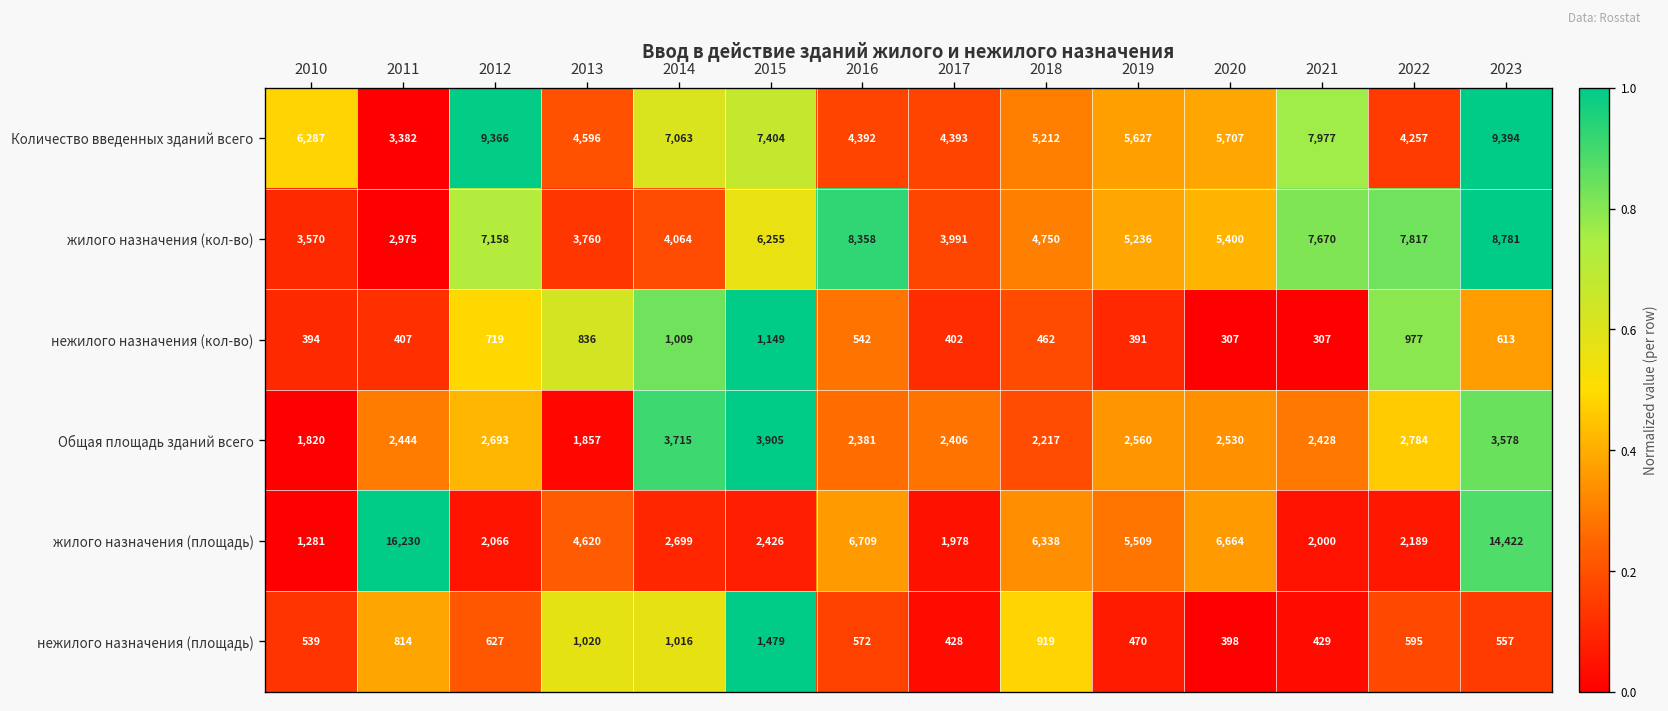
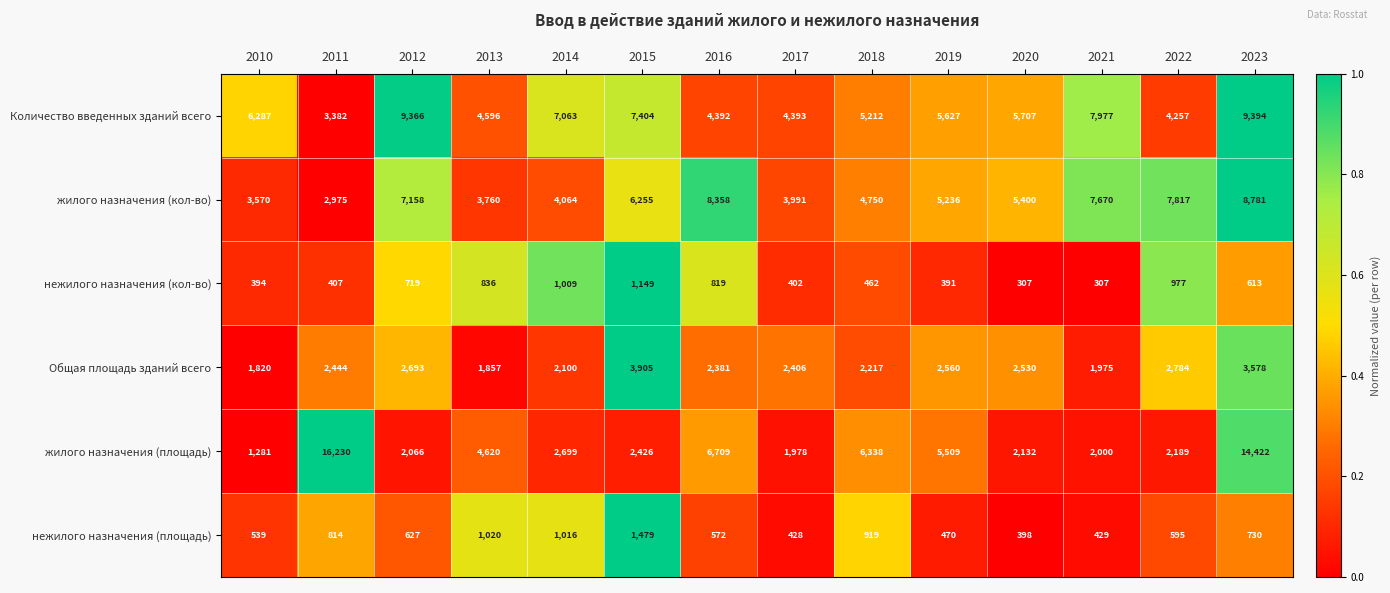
нежилого назначения (кол-во), 2016: 542 -> 819
Общая площадь зданий всего, 2014: 3,715 -> 2,100
Общая площадь зданий всего, 2021: 2,428 -> 1,975
жилого назначения (площадь), 2020: 6,664 -> 2,132
нежилого назначения (площадь), 2023: 557 -> 730
